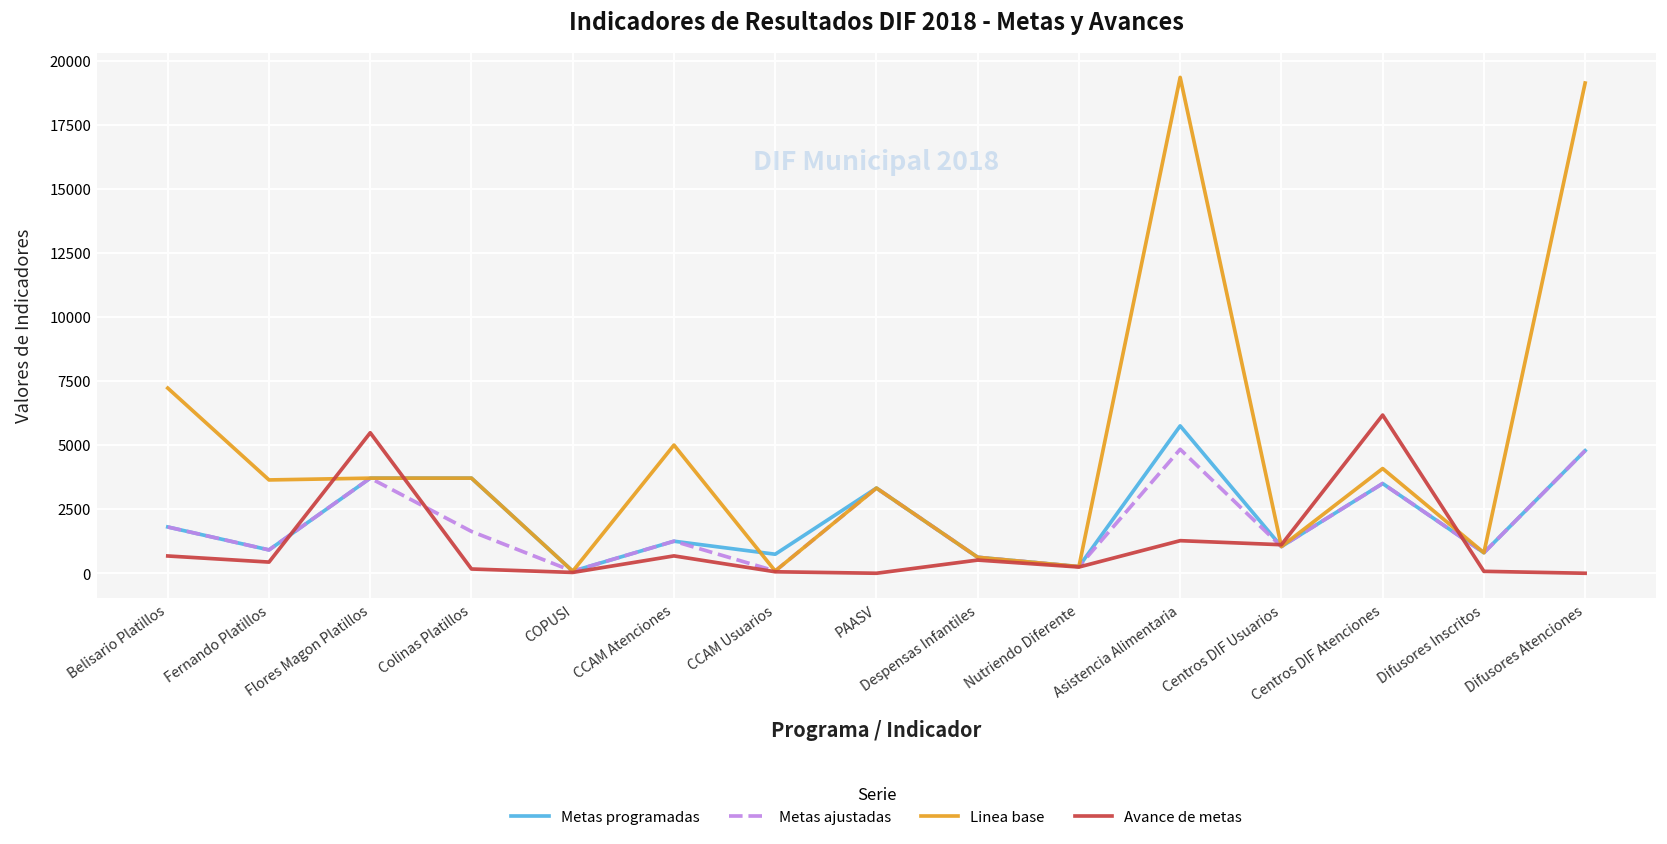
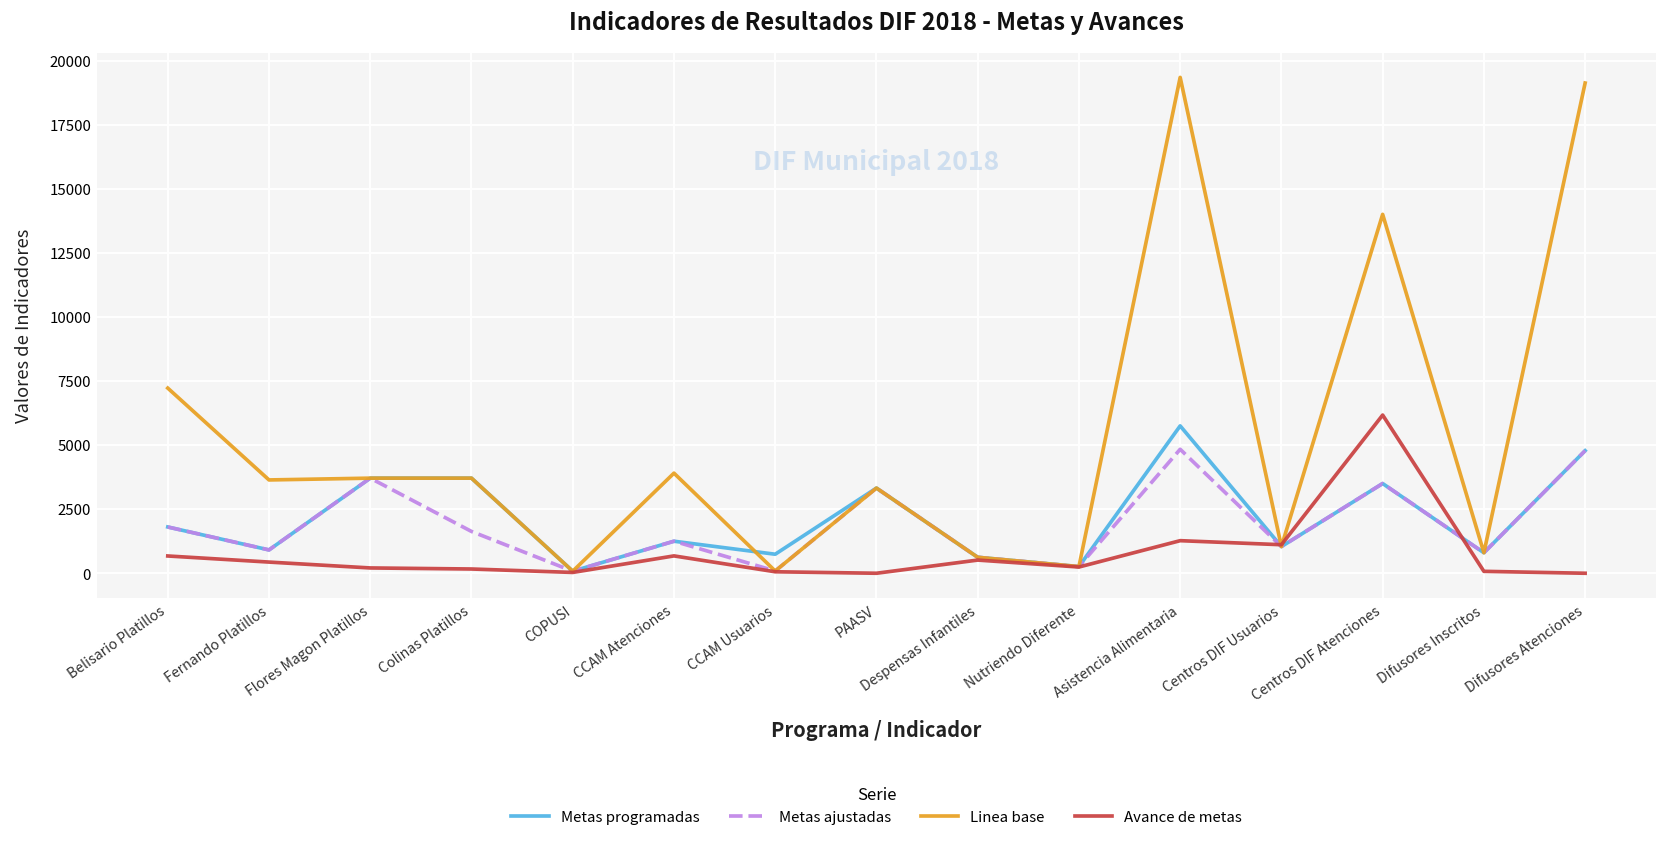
Avance de metas, Flores Magon Platillos: 5500 -> 200
Linea base, CCAM Atenciones: 5000 -> 3900
Linea base, Centros DIF Atenciones: 4100 -> 14000
